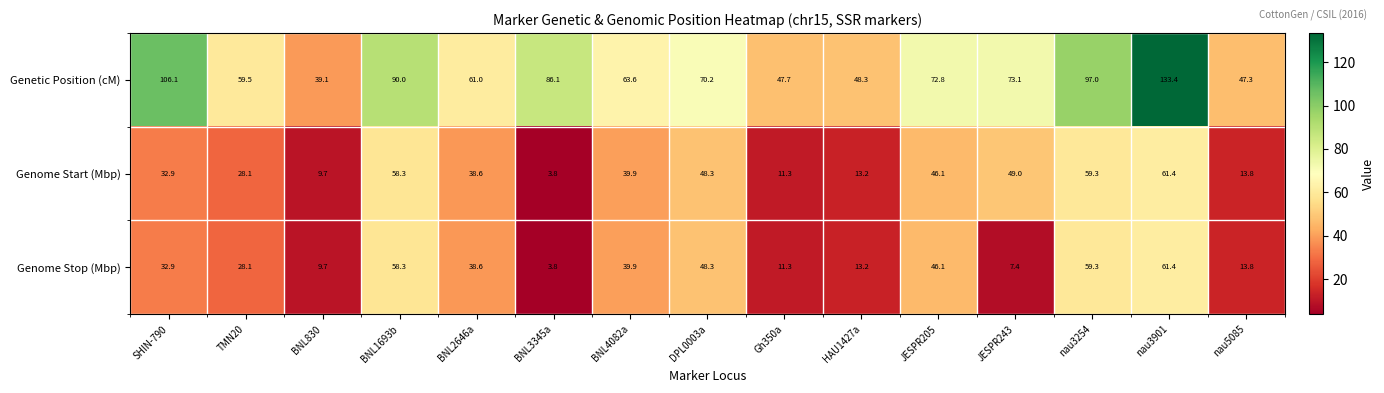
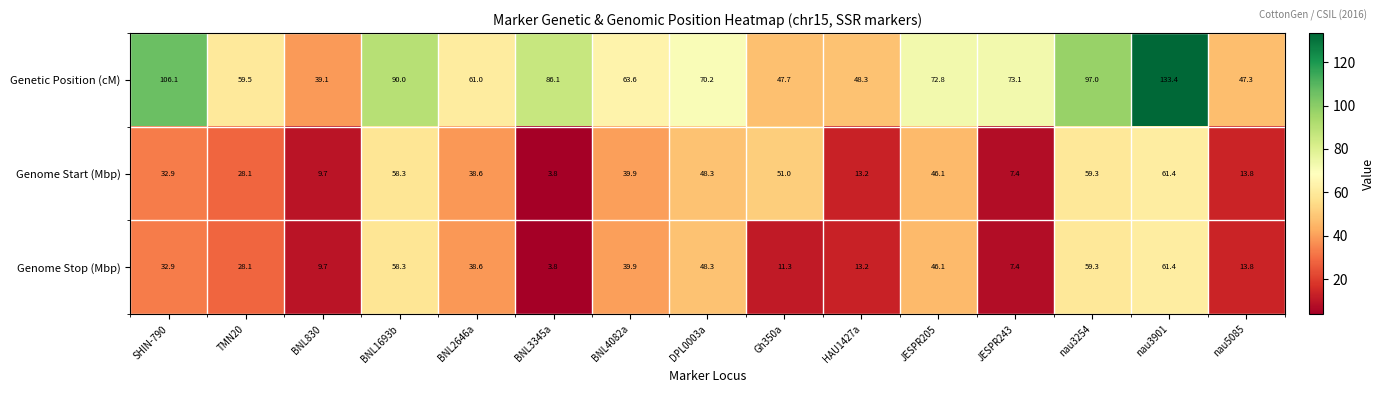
Genome Start (Mbp), Gh350a: 11.3 -> 51.0
Genome Start (Mbp), JESPR243: 49.0 -> 7.4
